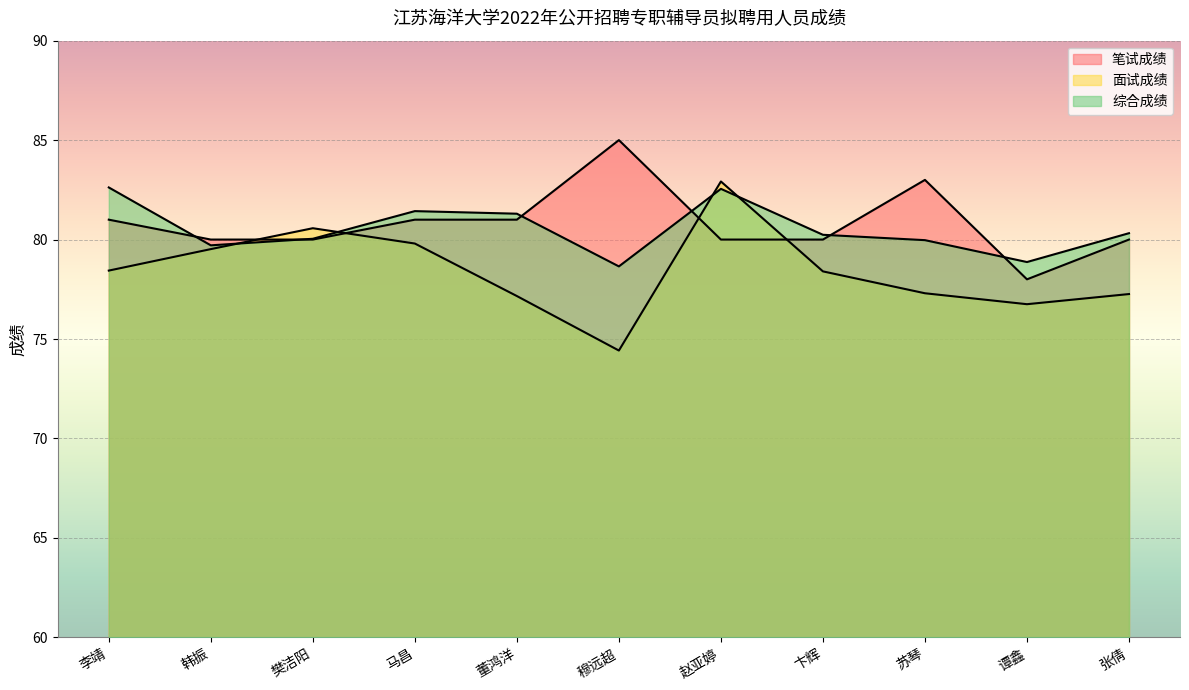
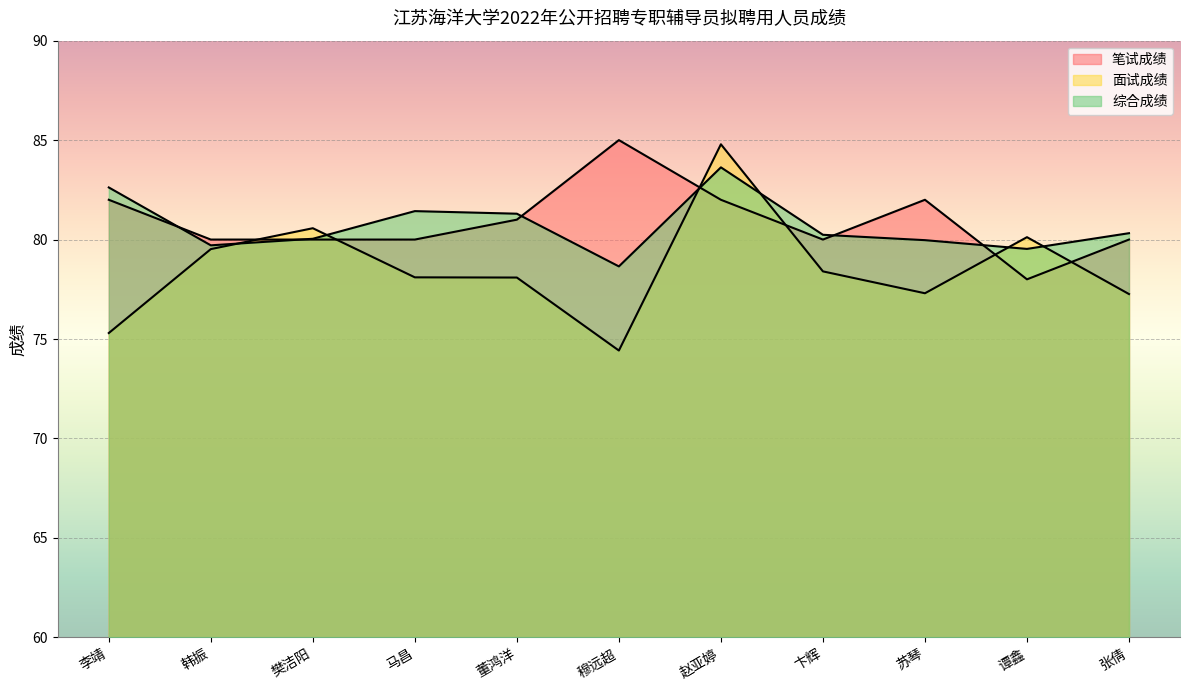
笔试成绩, 李靖: 81 -> 82
面试成绩, 李靖: 78.4 -> 75.3
笔试成绩, 马昌: 81 -> 80
面试成绩, 马昌: 79.8 -> 78.1
面试成绩, 董鸿洋: 77.2 -> 78.1
笔试成绩, 赵亚婷: 80 -> 82
面试成绩, 赵亚婷: 82.9 -> 84.8
综合成绩, 赵亚婷: 82.6 -> 83.6
笔试成绩, 苏琴: 83 -> 82
面试成绩, 谭鑫: 76.8 -> 80.1
综合成绩, 谭鑫: 78.9 -> 79.5
